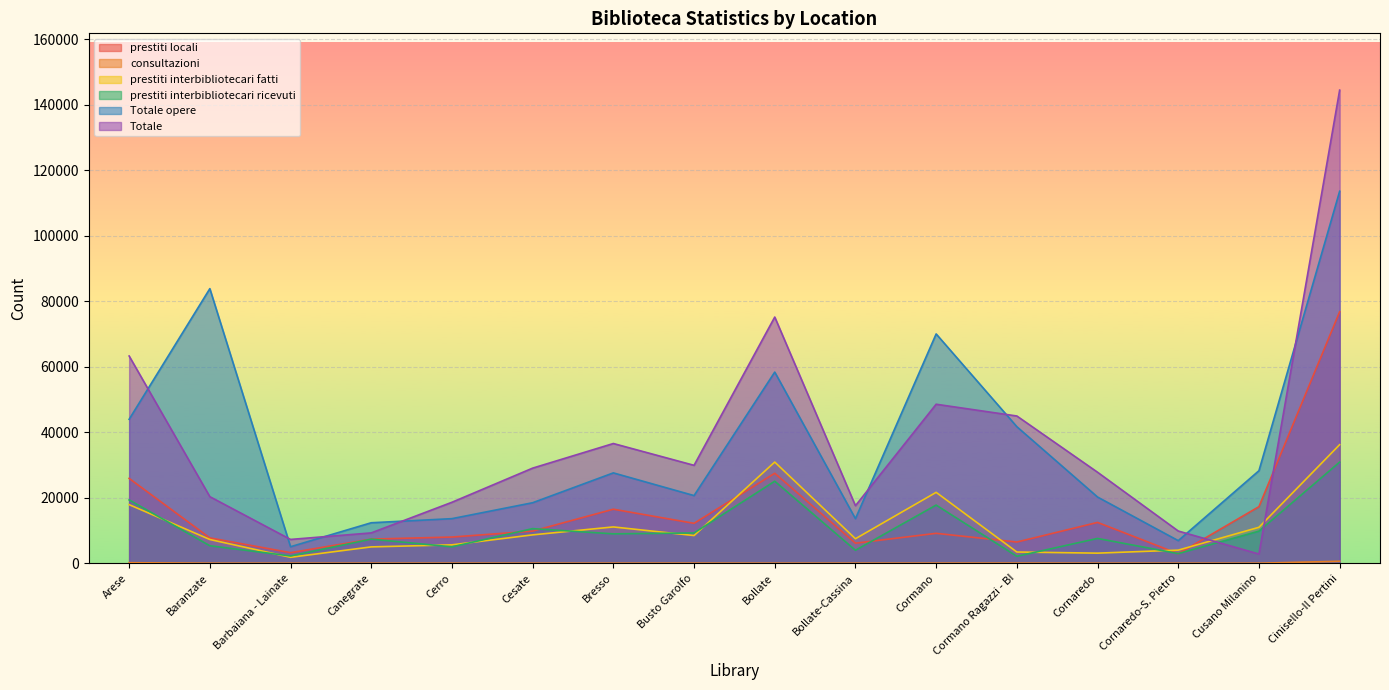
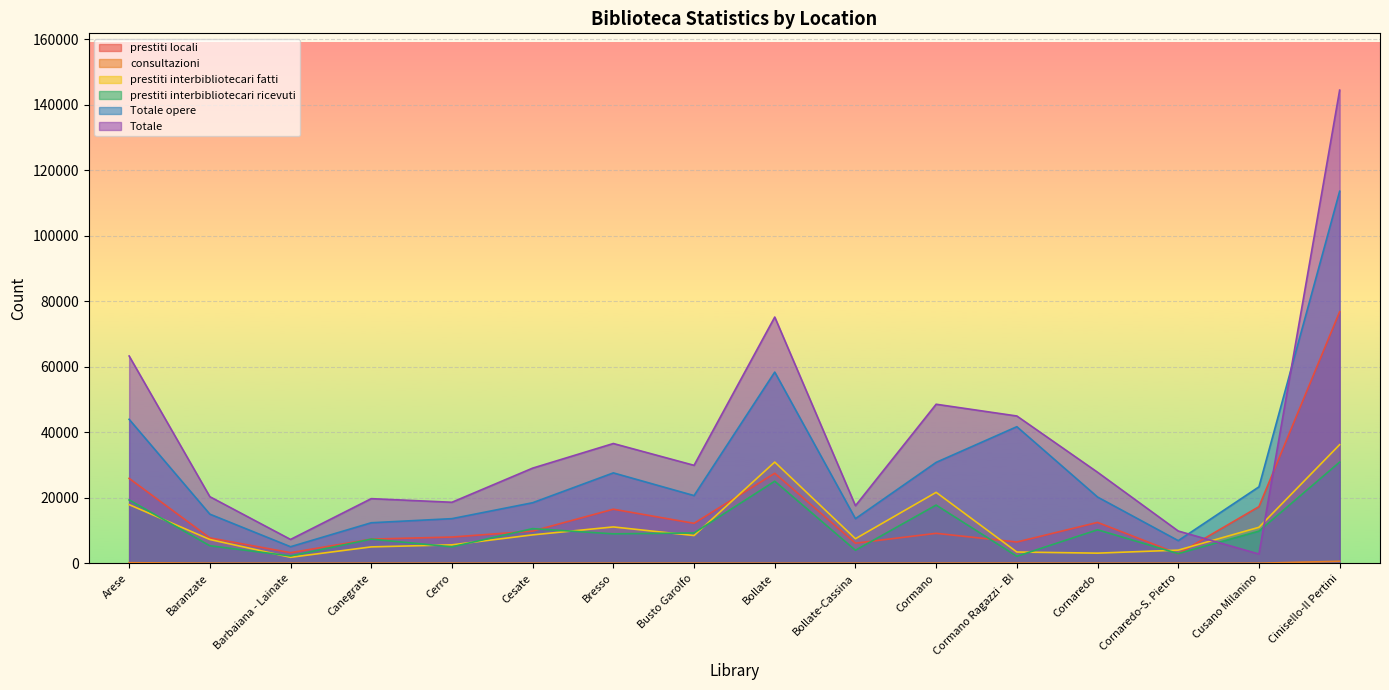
Totale opere, Baranzate: 84000 -> 15000
Totale, Canegrate: 9000 -> 20000
Totale opere, Cormano: 70000 -> 31000
prestiti interbibliotecari ricevuti, Cornaredo: 8000 -> 10000
Totale opere, Cusano Milanino: 28000 -> 23000
